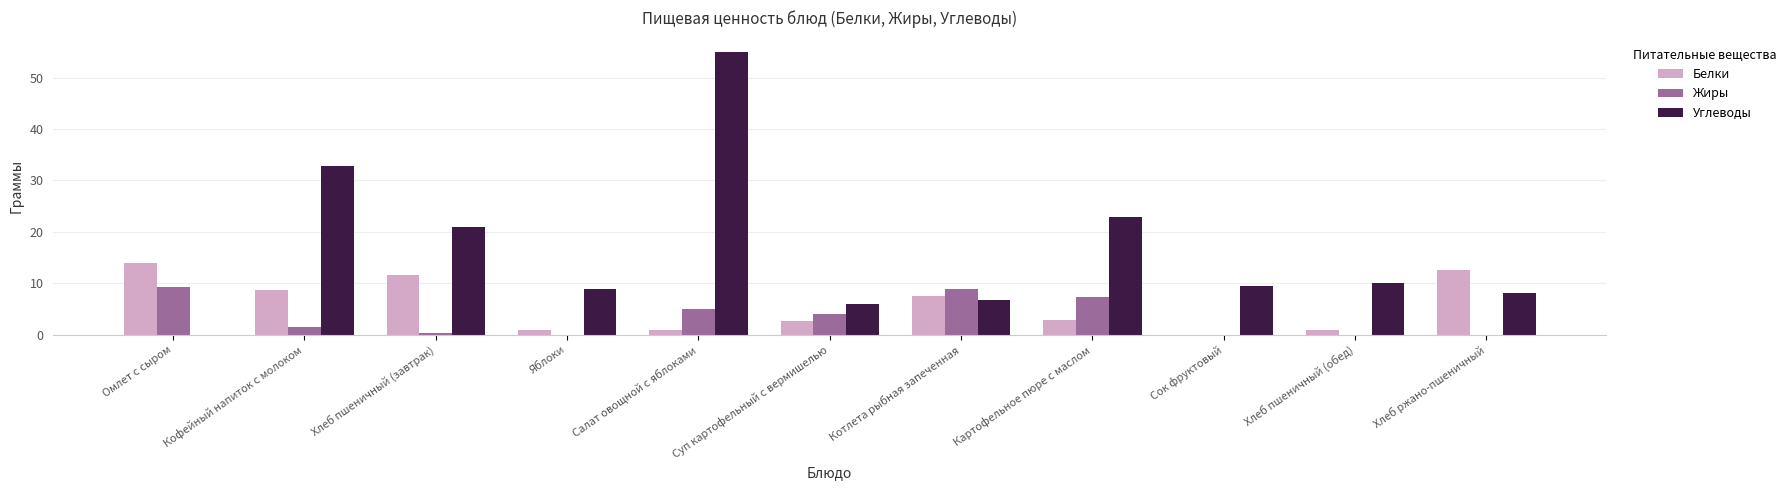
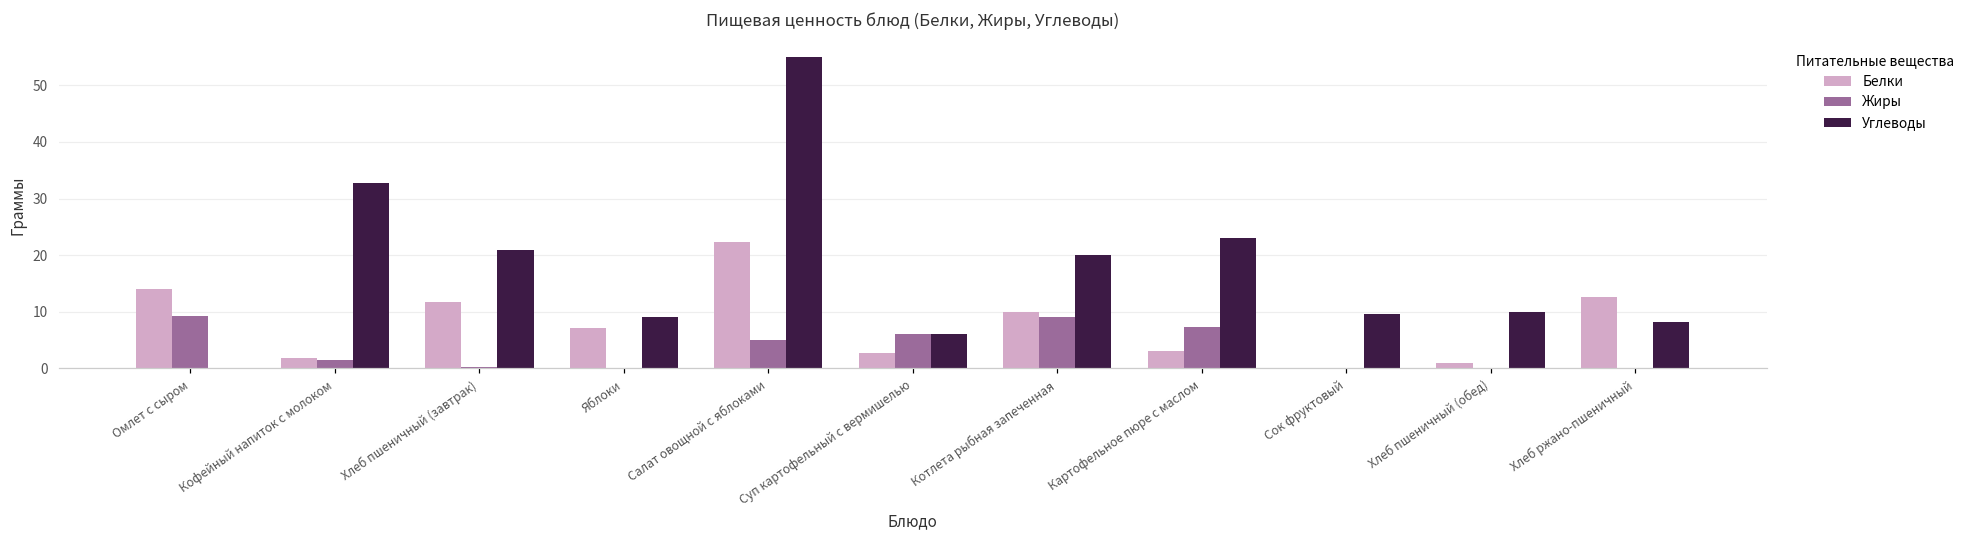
Белки, Кофейный напиток с молоком: 9 -> 2
Белки, Яблоки: 1 -> 7
Белки, Салат овощной с яблоками: 1 -> 22
Жиры, Суп картофельный с вермишелью: 4 -> 6
Белки, Котлета рыбная запеченная: 8 -> 10
Углеводы, Котлета рыбная запеченная: 7 -> 20
